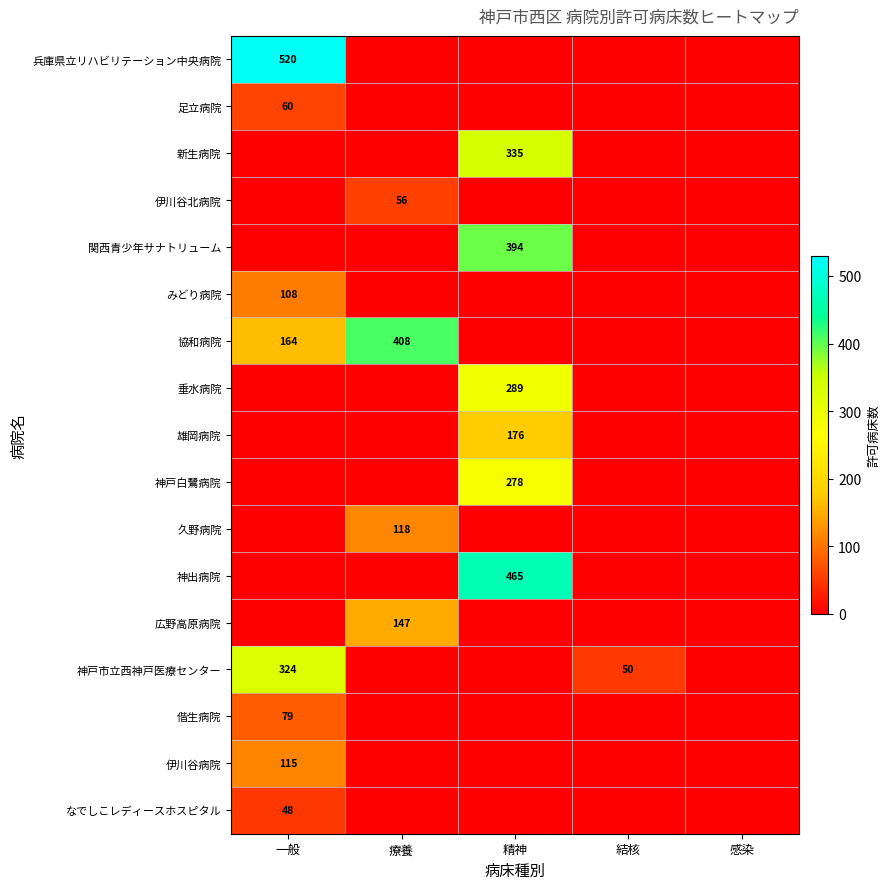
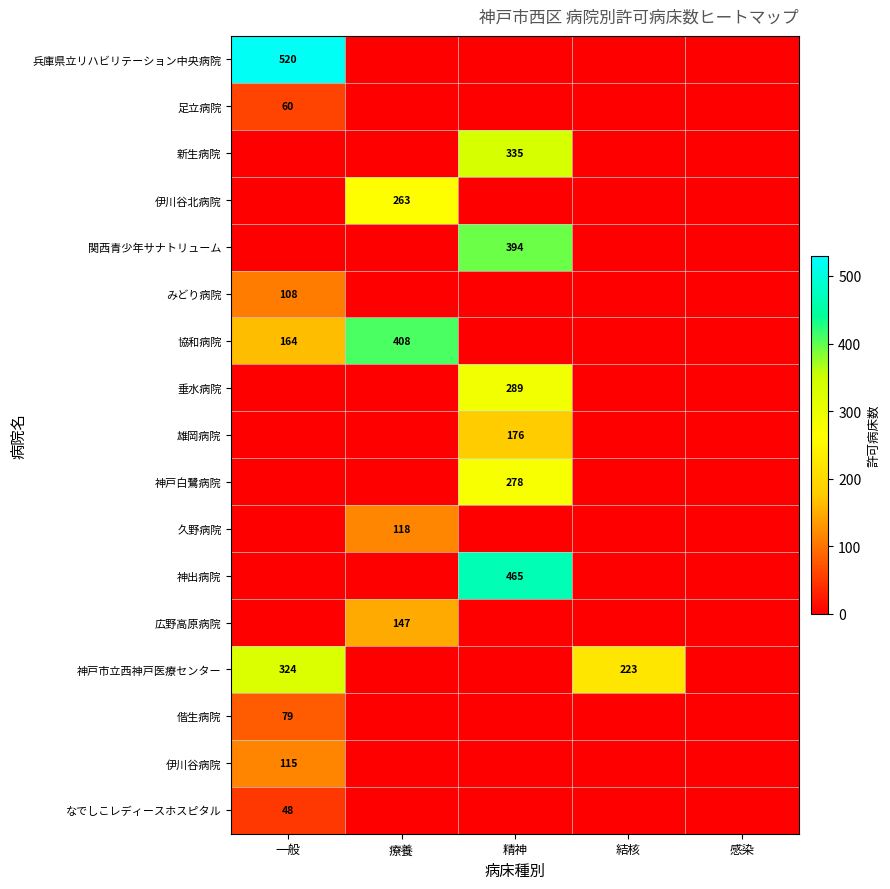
伊川谷北病院, 療養: 56 -> 263
神戸市立西神戸医療センター, 結核: 50 -> 223
